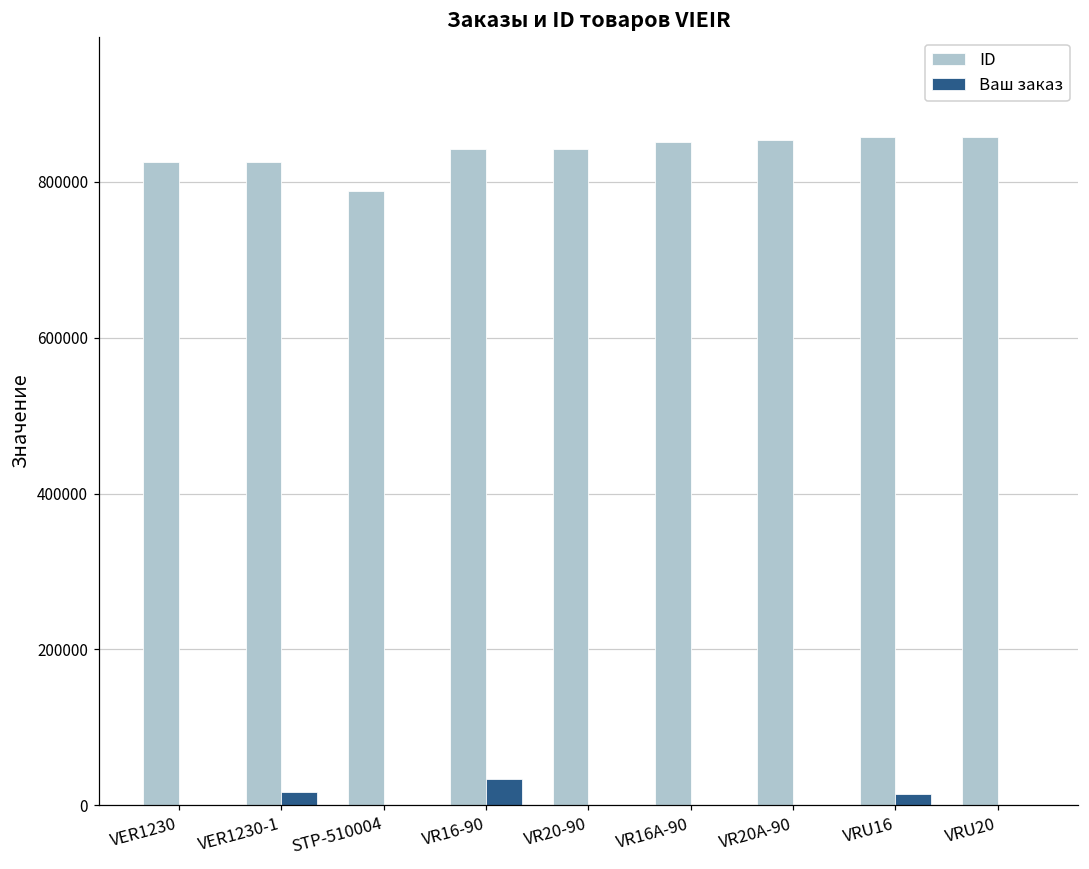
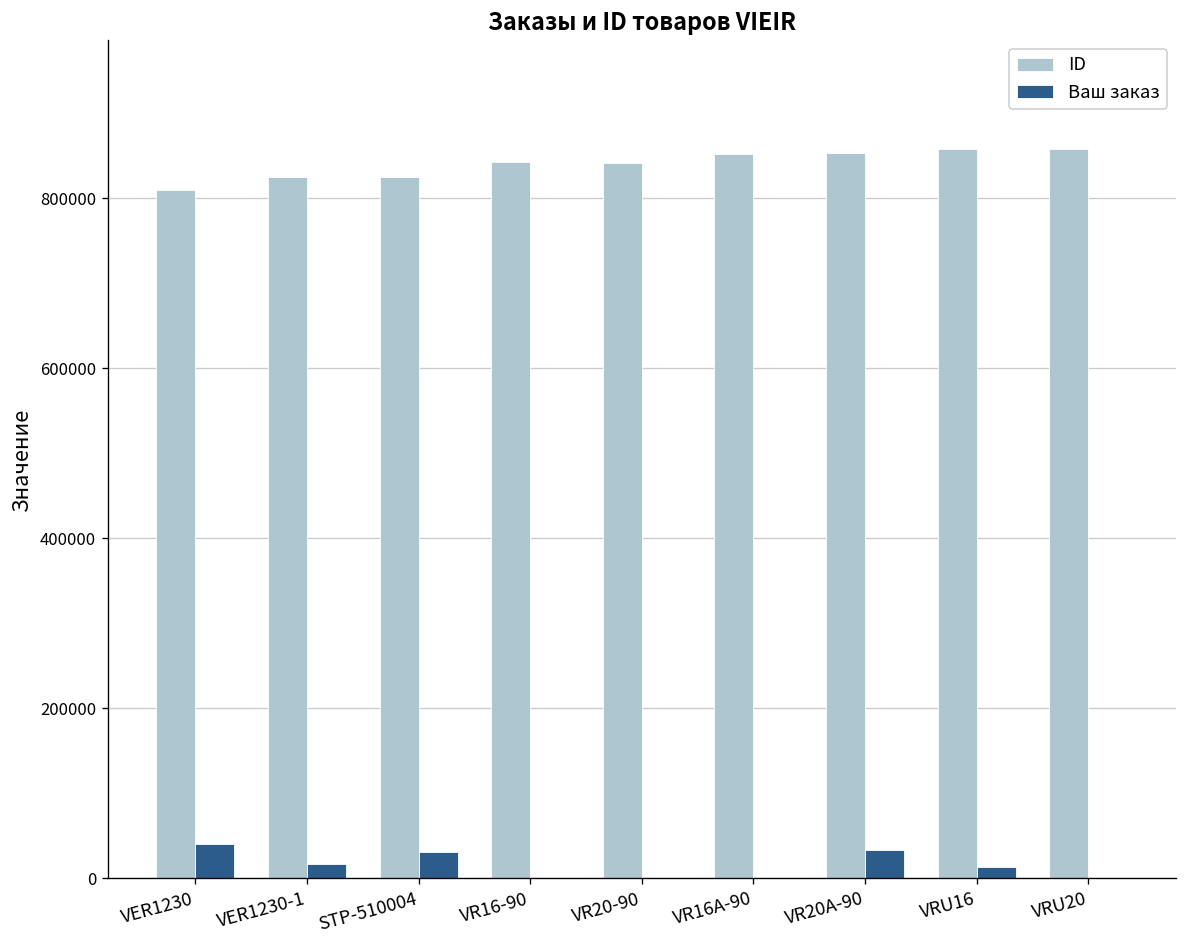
ID, VER1230: 830000 -> 810000
Ваш заказ, VER1230: 0 -> 40000
ID, STP-510004: 790000 -> 830000
Ваш заказ, STP-510004: 0 -> 30000
Ваш заказ, VR16-90: 30000 -> 0
Ваш заказ, VR20A-90: 0 -> 30000
